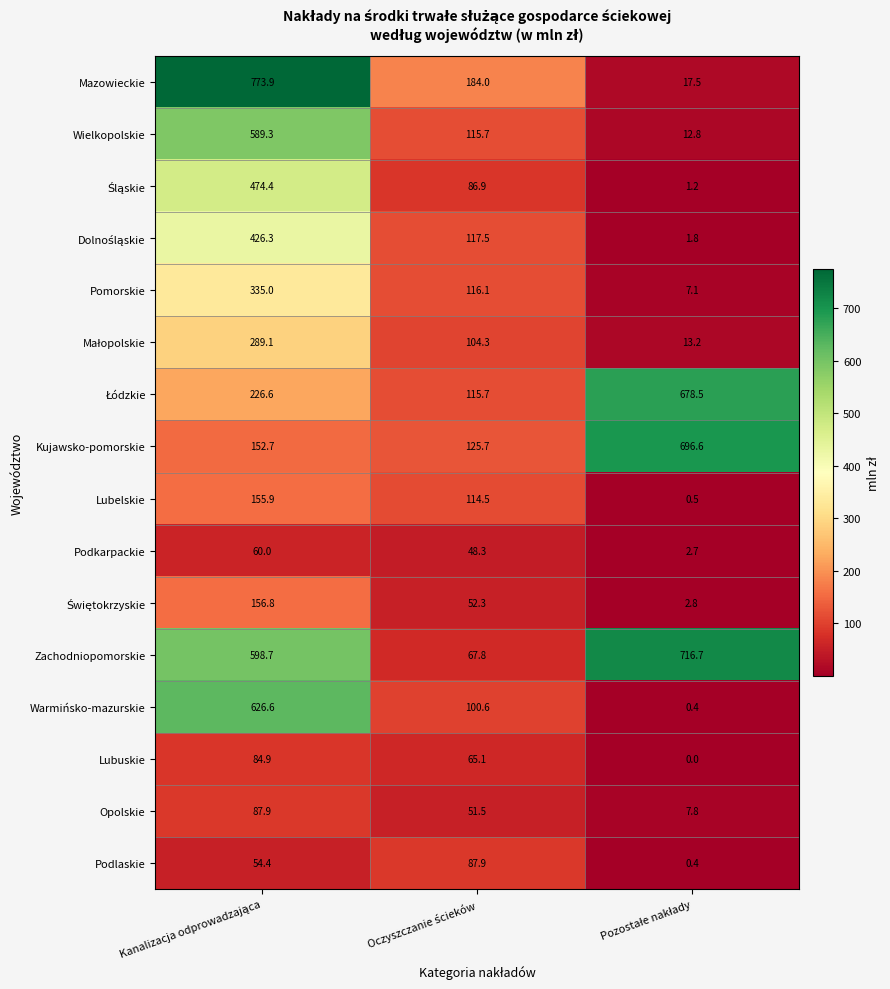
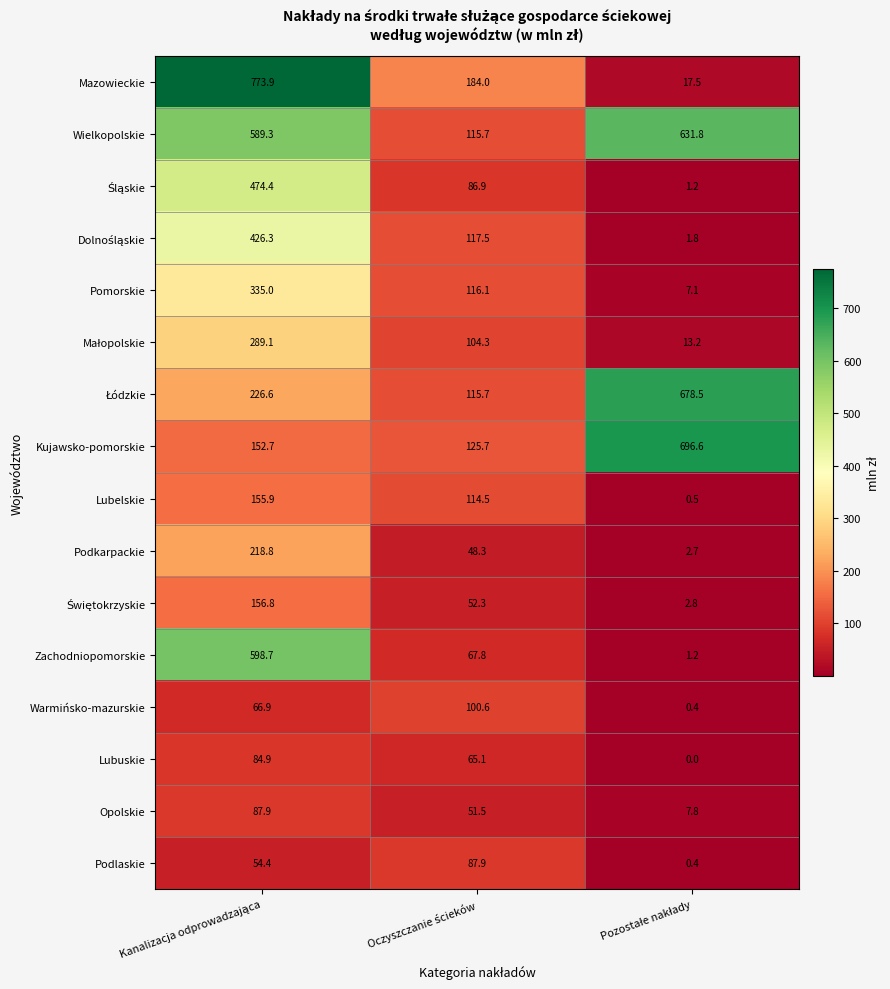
Wielkopolskie, Pozostałe nakłady: 12.8 -> 631.8
Podkarpackie, Kanalizacja odprowadzająca: 60.0 -> 218.8
Zachodniopomorskie, Pozostałe nakłady: 716.7 -> 1.2
Warmińsko-mazurskie, Kanalizacja odprowadzająca: 626.6 -> 66.9
